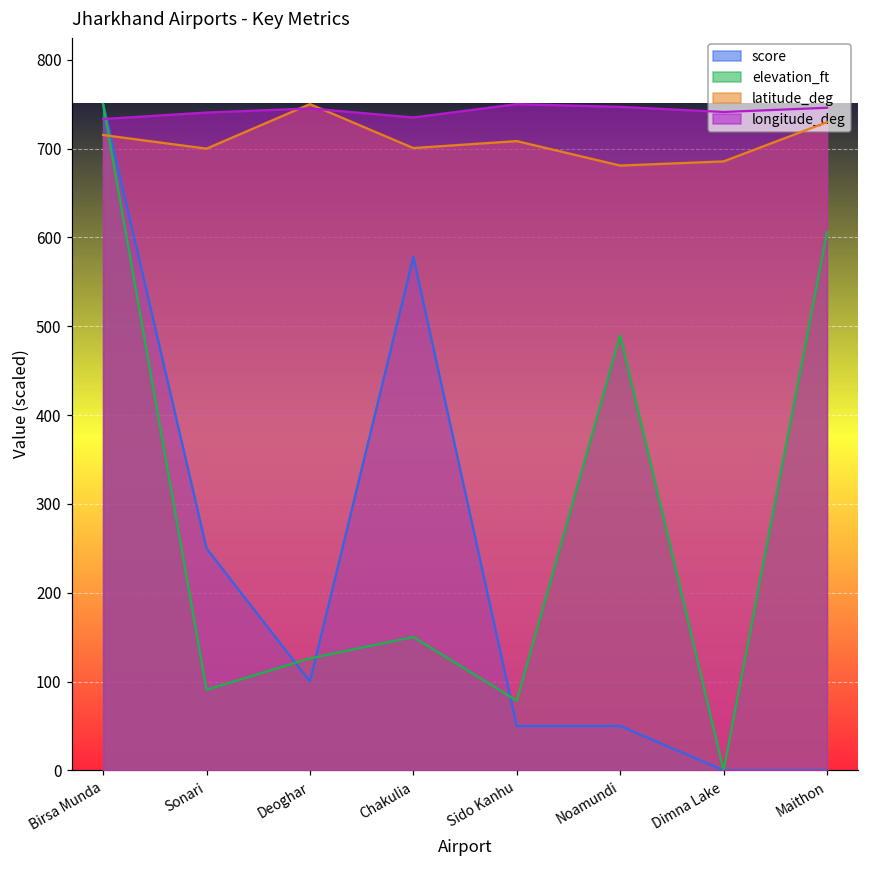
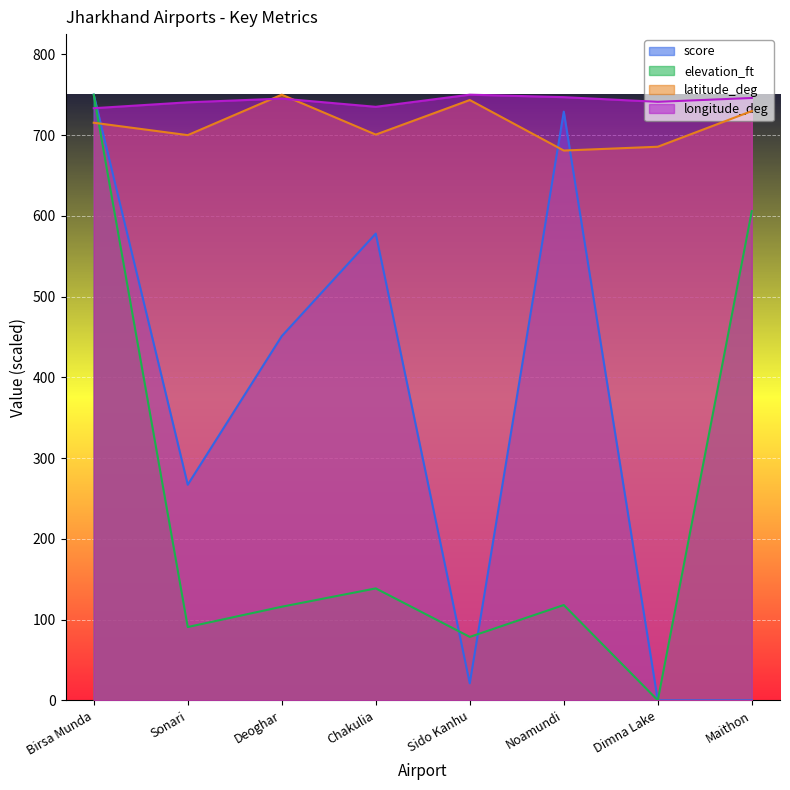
score, Sonari: 250 -> 270
score, Deoghar: 100 -> 450
elevation_ft, Deoghar: 130 -> 120
elevation_ft, Chakulia: 150 -> 140
score, Sido Kanhu: 50 -> 20
latitude_deg, Sido Kanhu: 710 -> 740
score, Noamundi: 50 -> 730
elevation_ft, Noamundi: 490 -> 120
